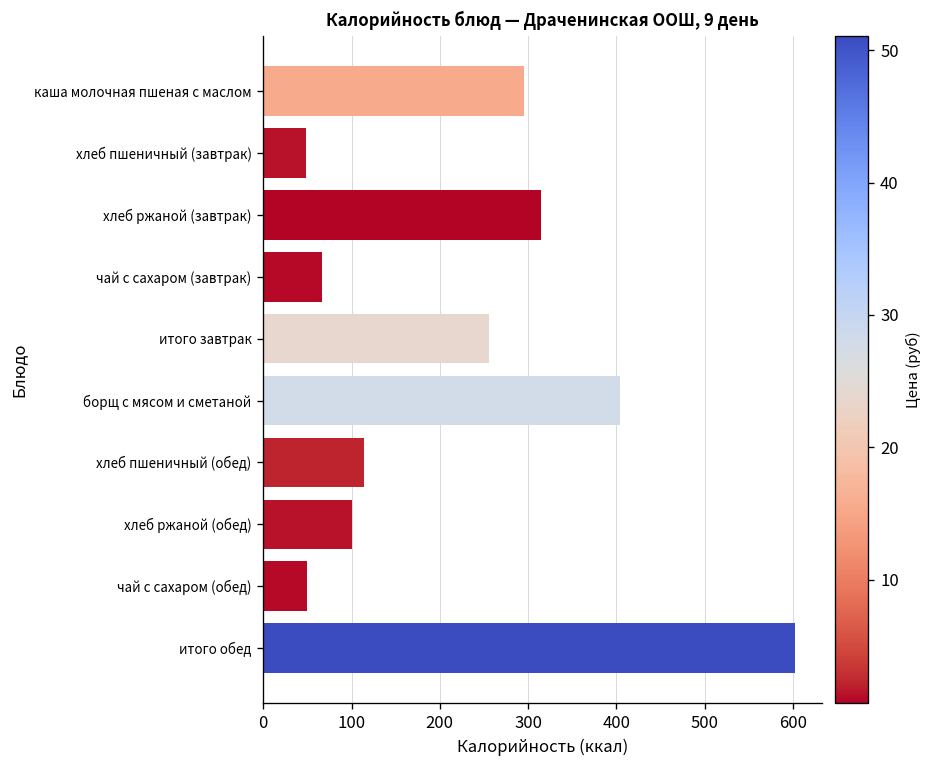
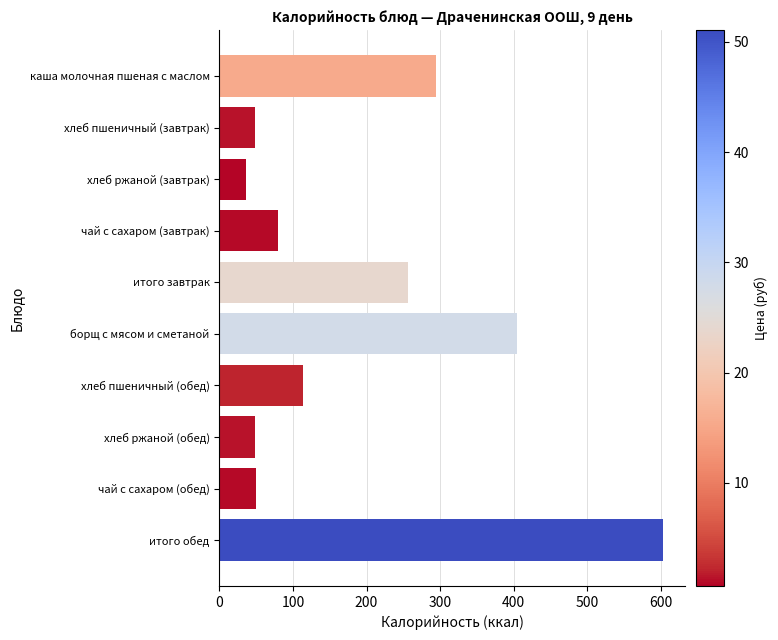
хлеб ржаной (завтрак): 310 -> 40
чай с сахаром (завтрак): 70 -> 80
хлеб ржаной (обед): 100 -> 50
